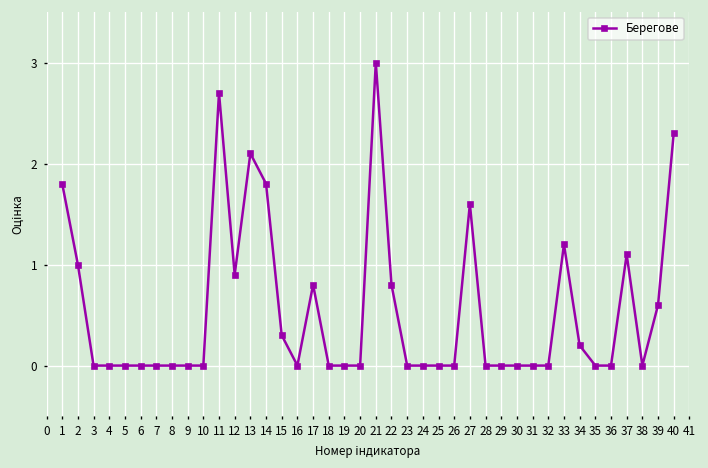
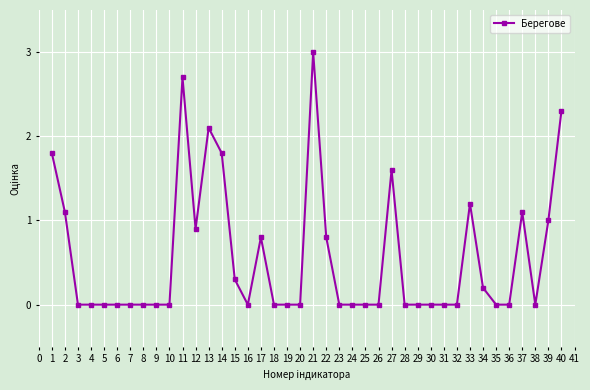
2: 1.0 -> 1.1
39: 0.6 -> 1.0
